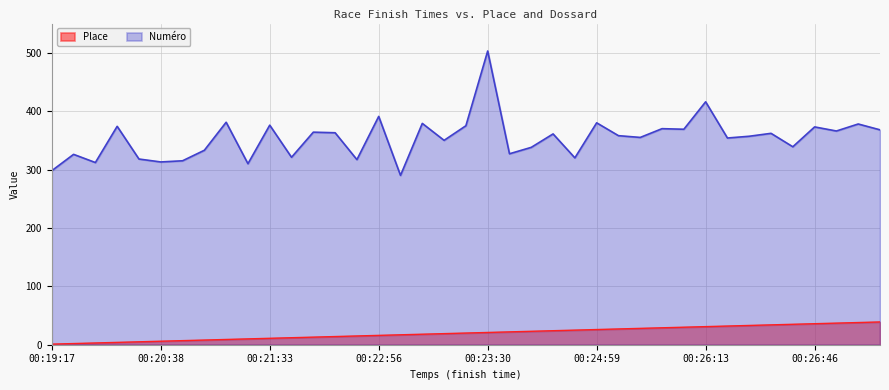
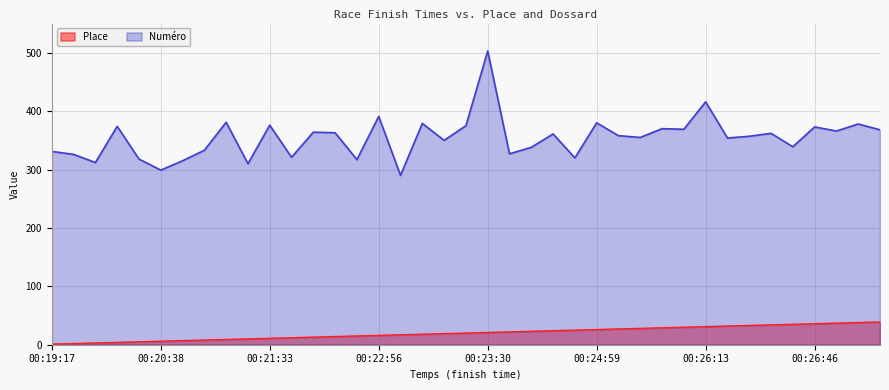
Numéro, 00:19:17: 300 -> 330
Numéro, 00:20:38: 310 -> 300
